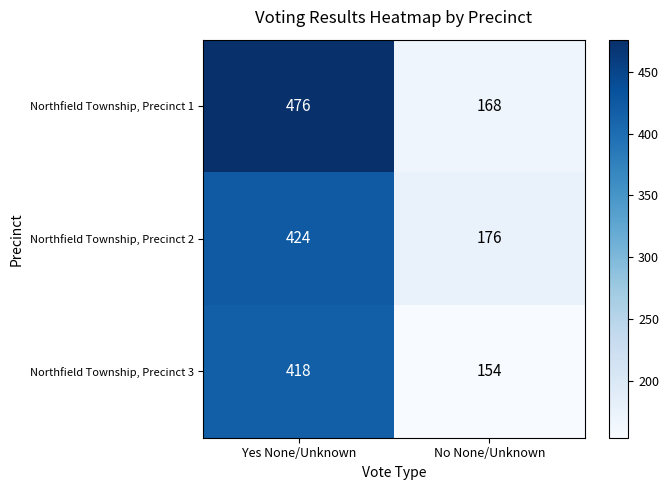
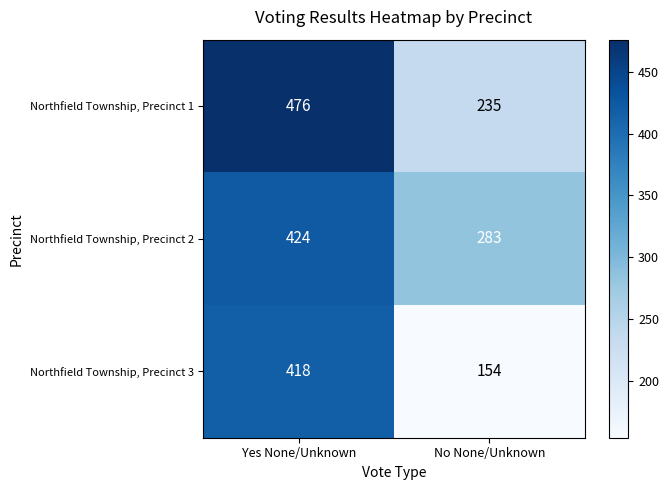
Northfield Township, Precinct 1, No None/Unknown: 168 -> 235
Northfield Township, Precinct 2, No None/Unknown: 176 -> 283
